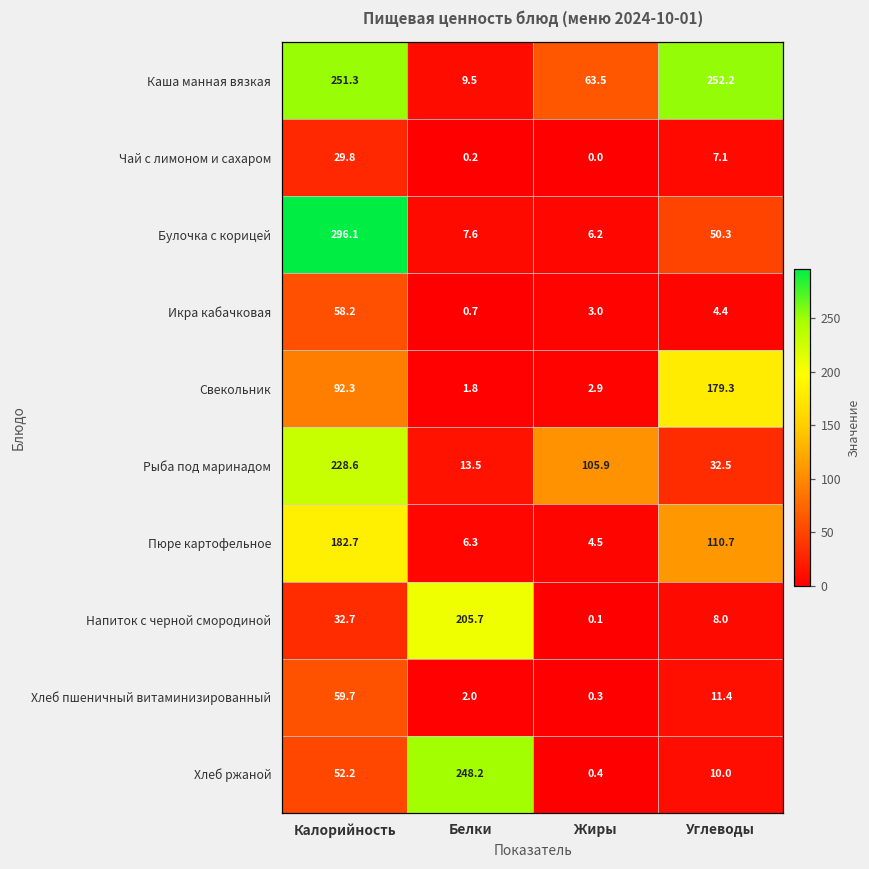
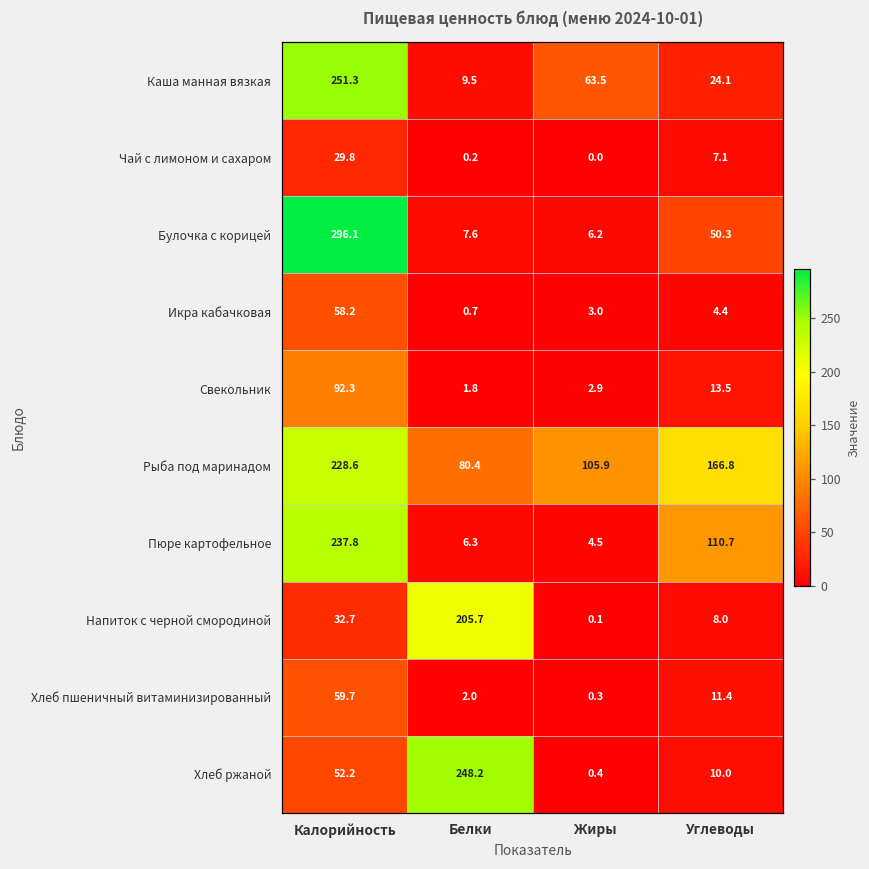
Каша манная вязкая, Углеводы: 252.2 -> 24.1
Свекольник, Углеводы: 179.3 -> 13.5
Рыба под маринадом, Белки: 13.5 -> 80.4
Рыба под маринадом, Углеводы: 32.5 -> 166.8
Пюре картофельное, Калорийность: 182.7 -> 237.8
